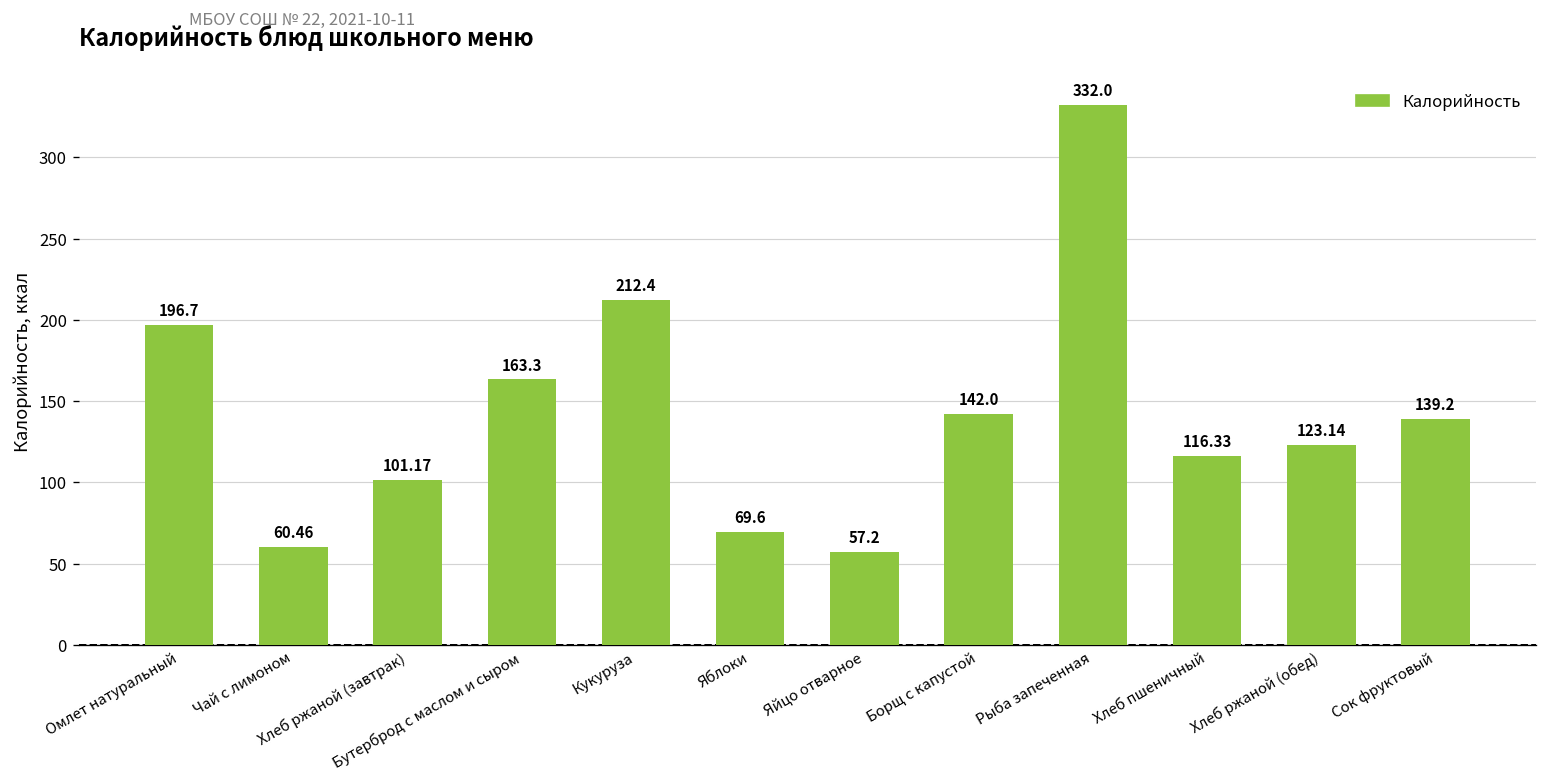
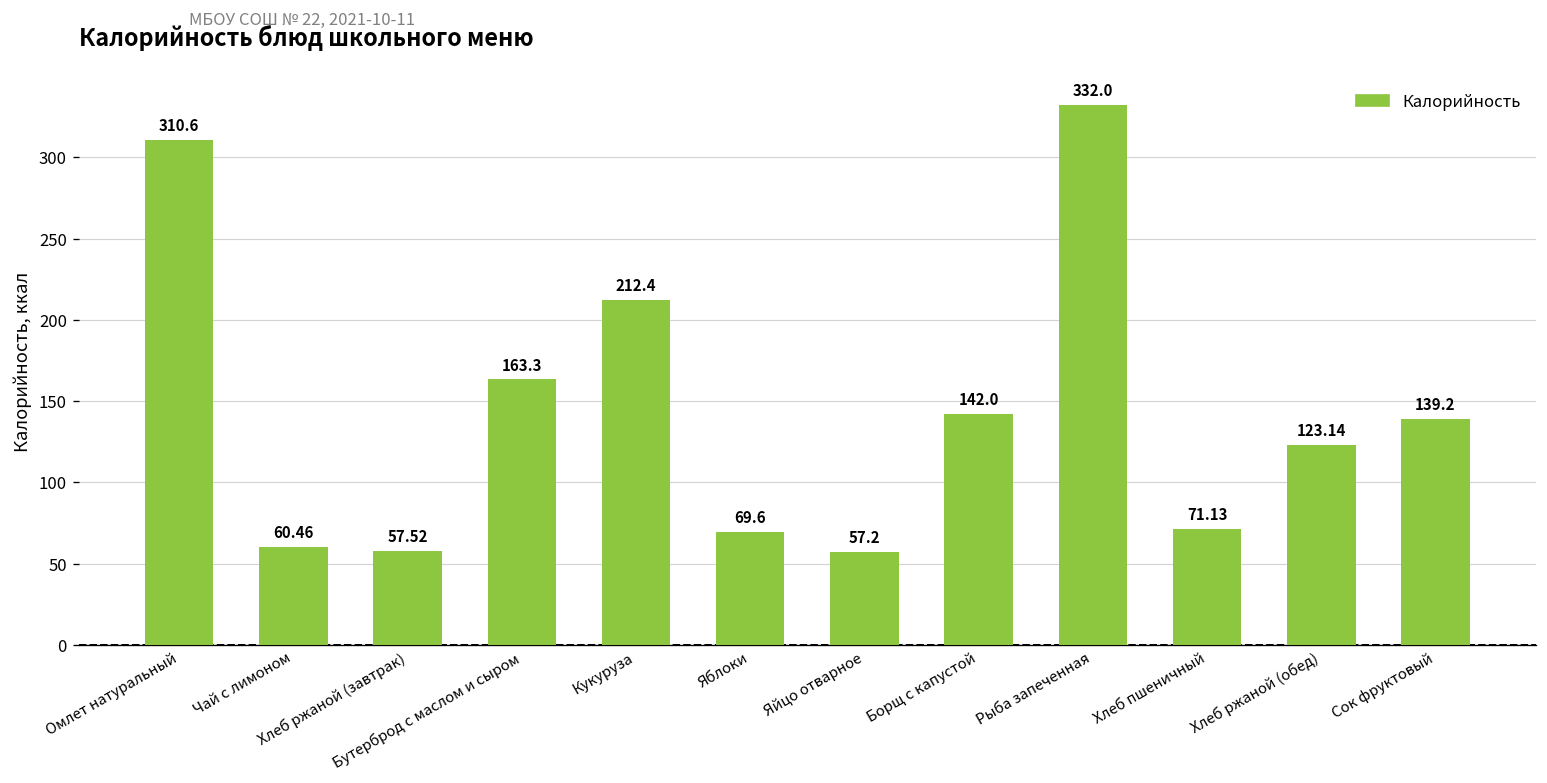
Омлет натуральный: 196.7 -> 310.6
Хлеб ржаной (завтрак): 101.17 -> 57.52
Хлеб пшеничный: 116.33 -> 71.13
